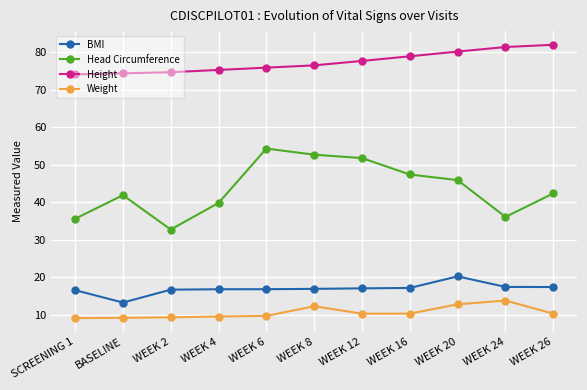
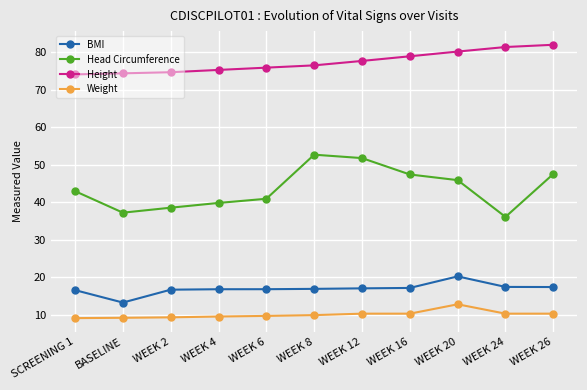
Head Circumference, SCREENING 1: 36 -> 43
Head Circumference, BASELINE: 42 -> 37
Head Circumference, WEEK 2: 33 -> 39
Head Circumference, WEEK 6: 54 -> 41
Weight, WEEK 8: 12 -> 10
Weight, WEEK 24: 14 -> 10
Head Circumference, WEEK 26: 42 -> 48
